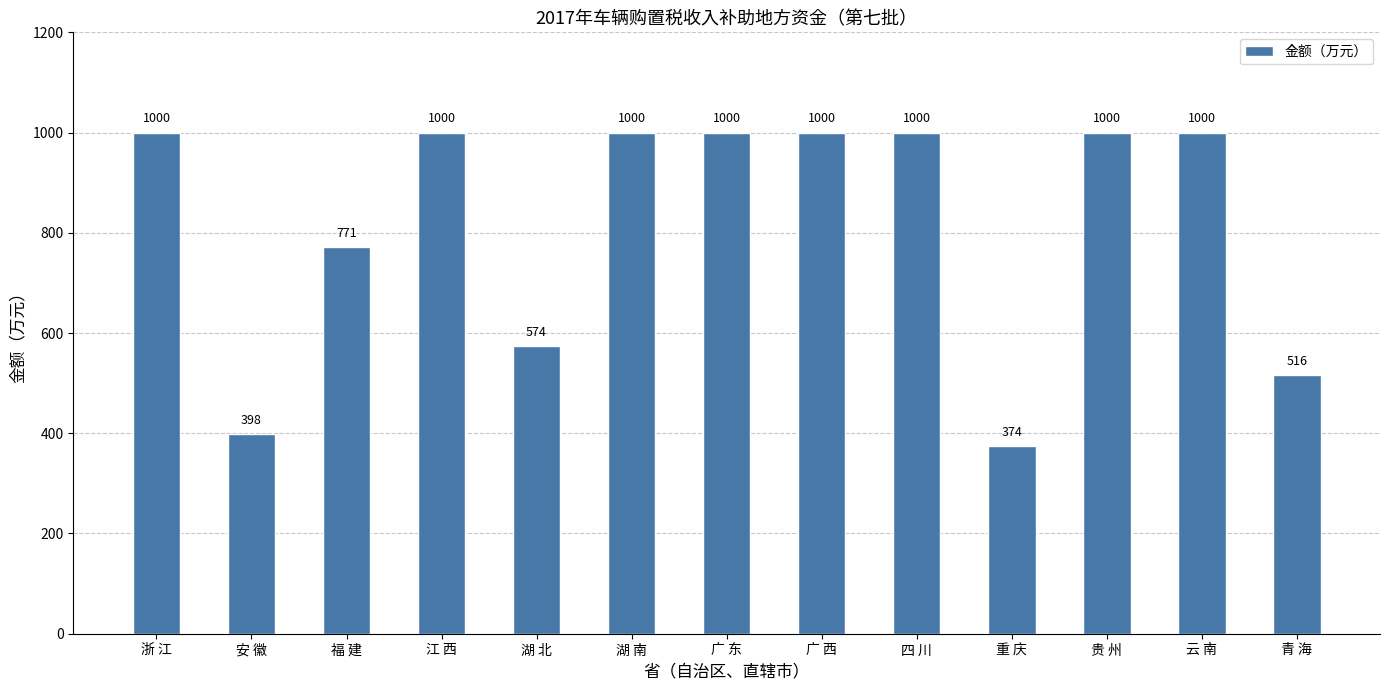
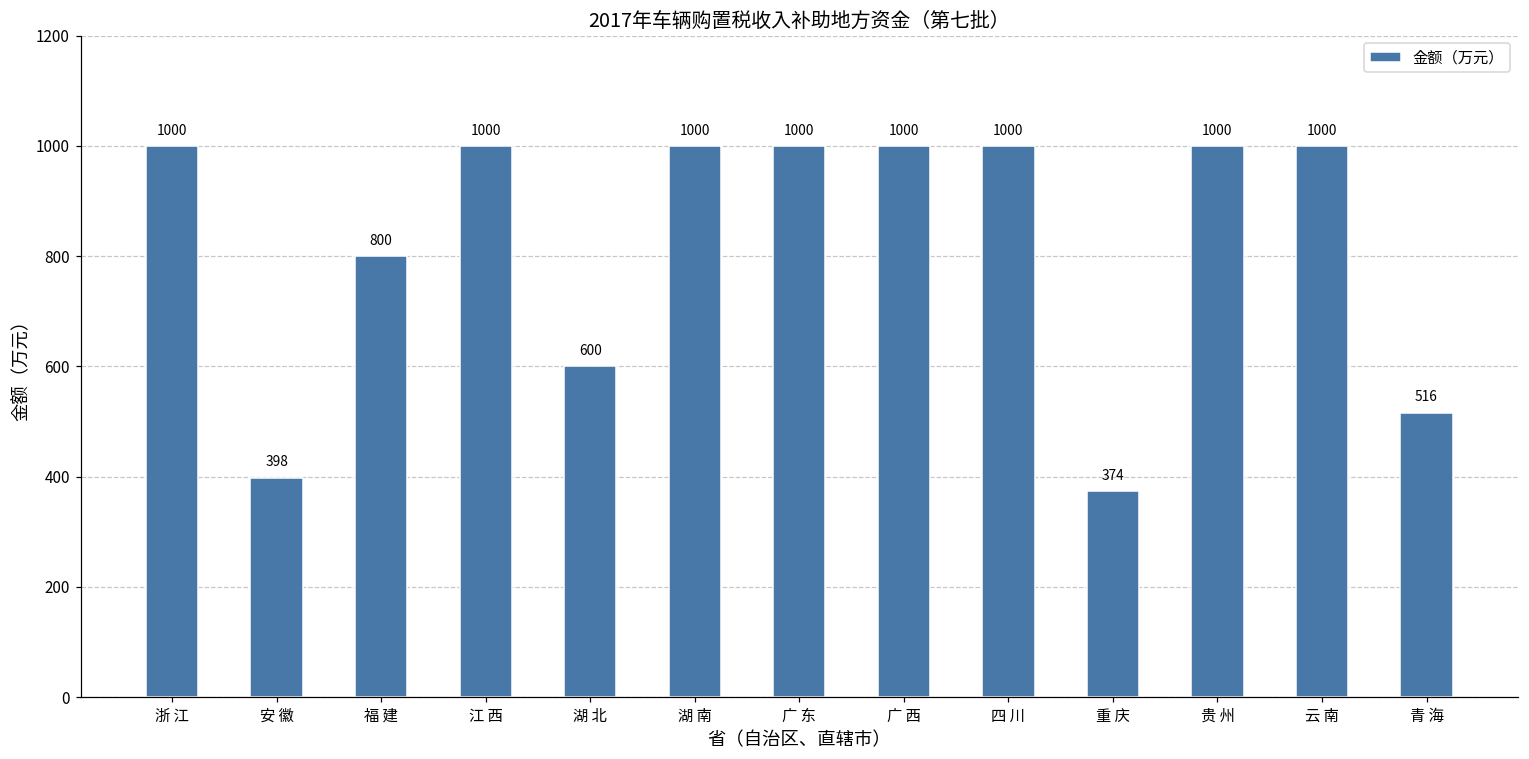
福 建: 771 -> 800
湖 北: 574 -> 600
